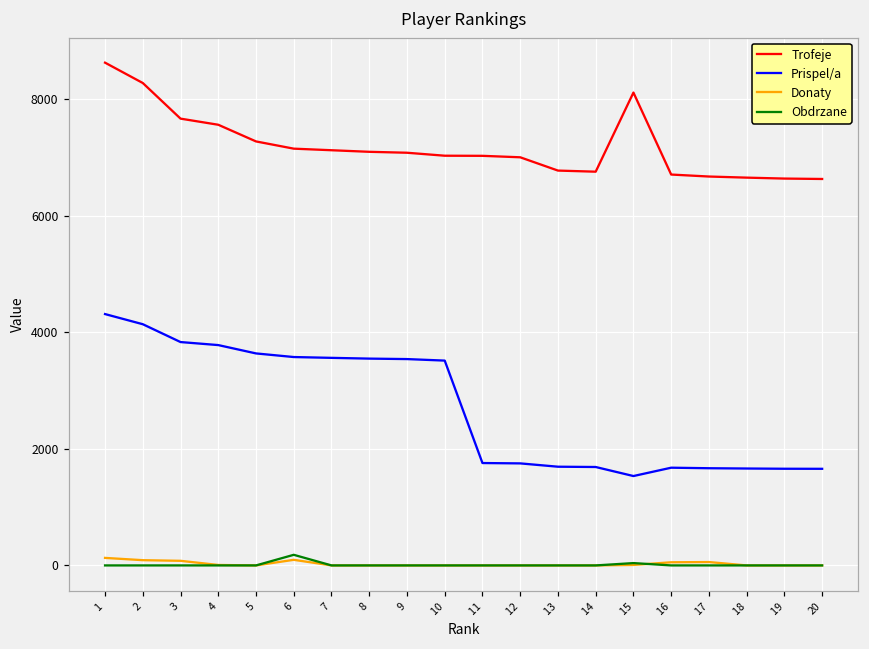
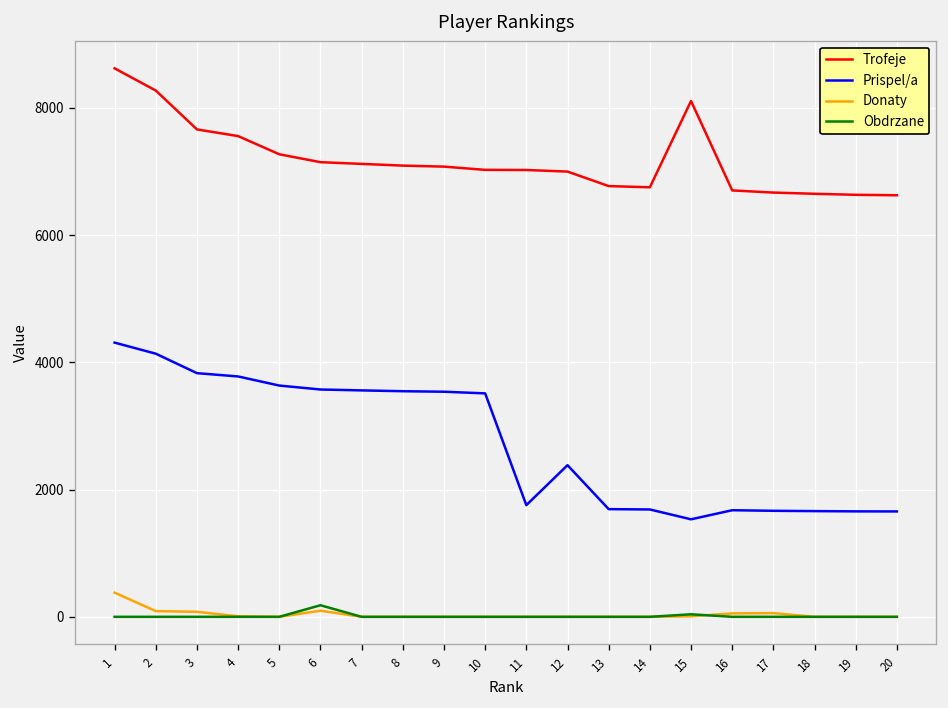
Donaty, 1: 100 -> 400
Prispel/a, 12: 1800 -> 2400
